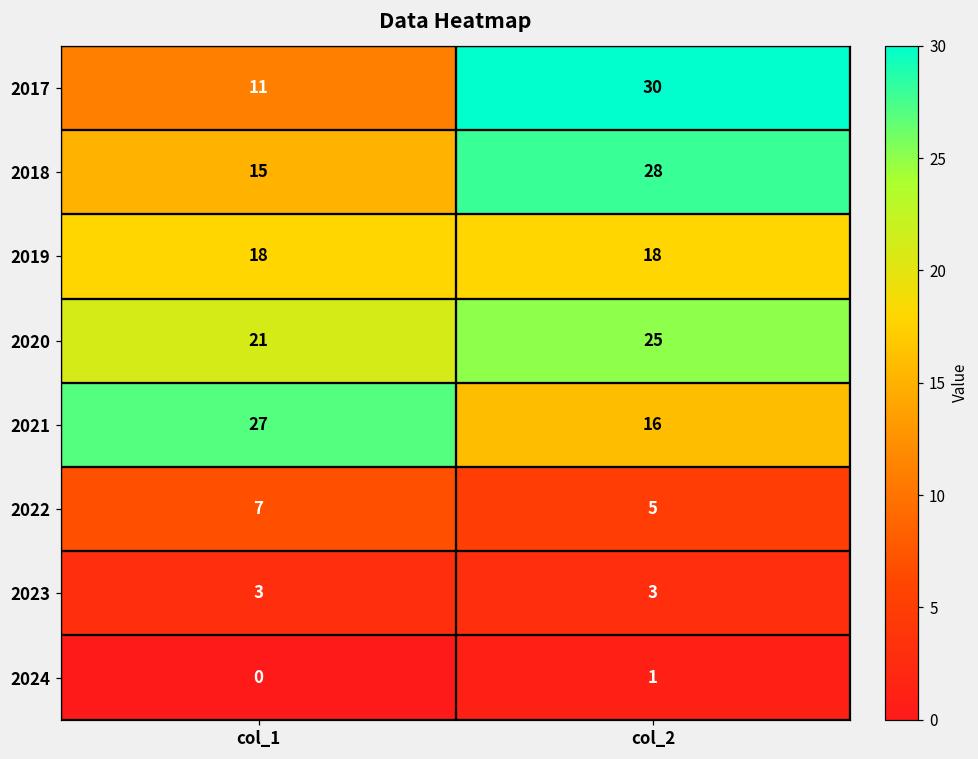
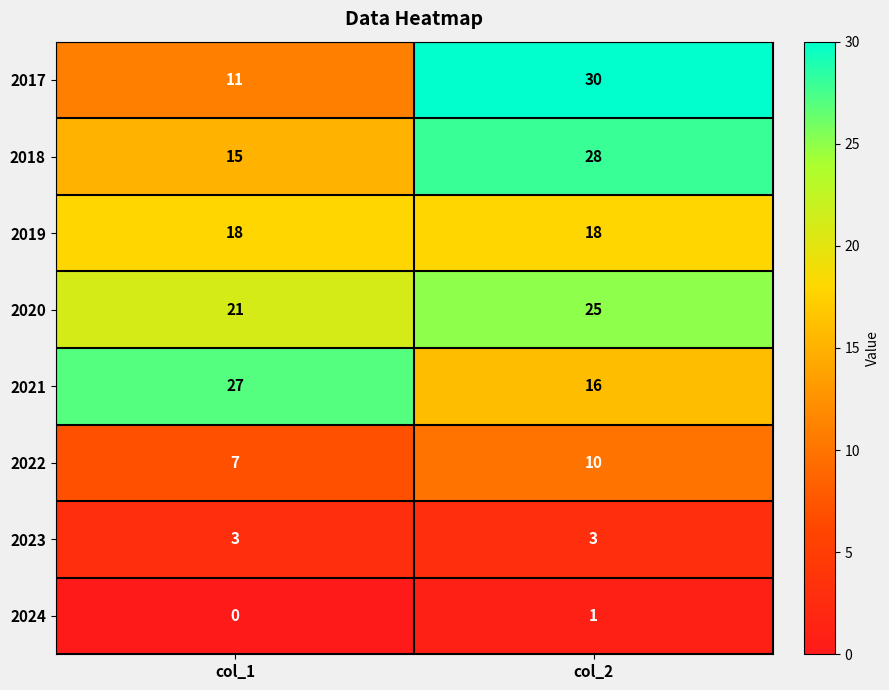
2022, col_2: 5 -> 10
